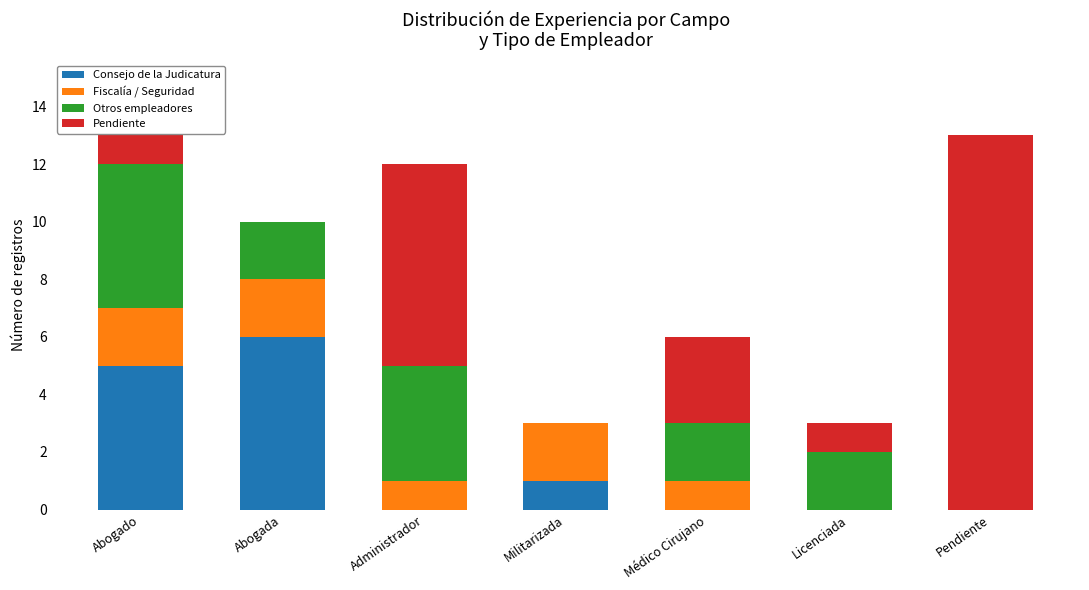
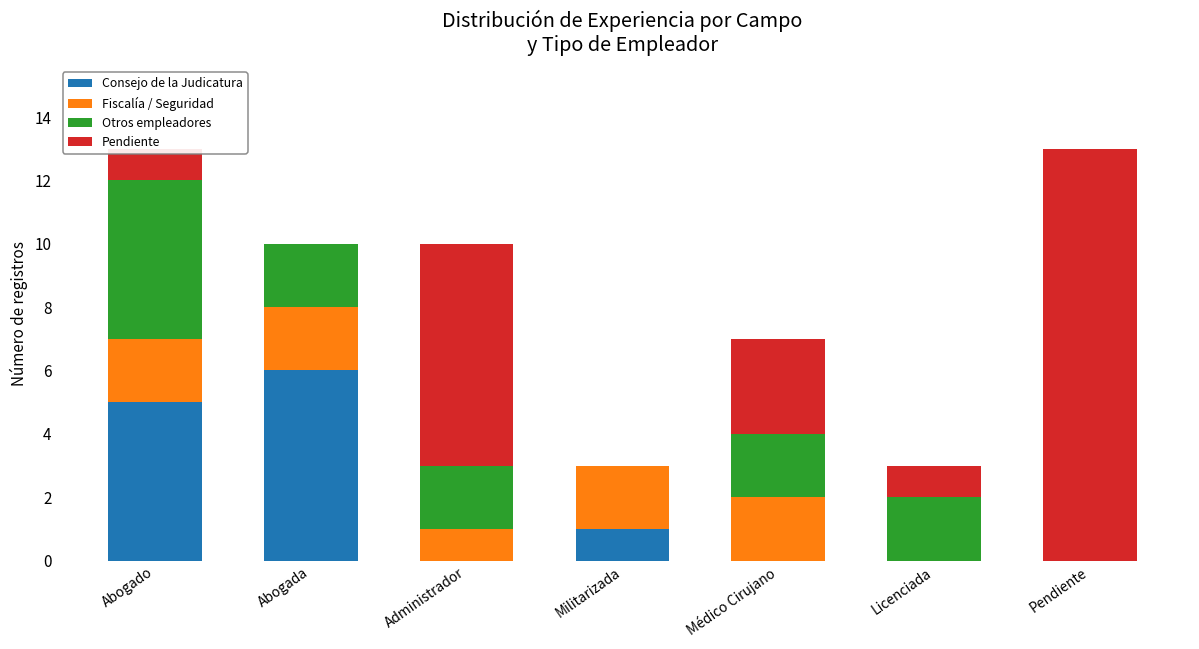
Otros empleadores, Administrador: 4 -> 2
Fiscalía / Seguridad, Médico Cirujano: 1 -> 2
